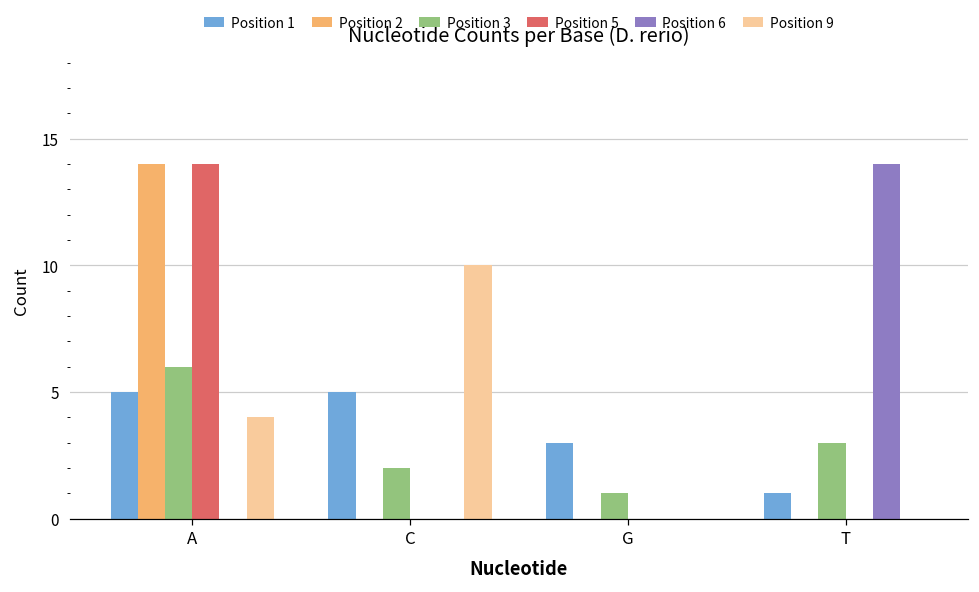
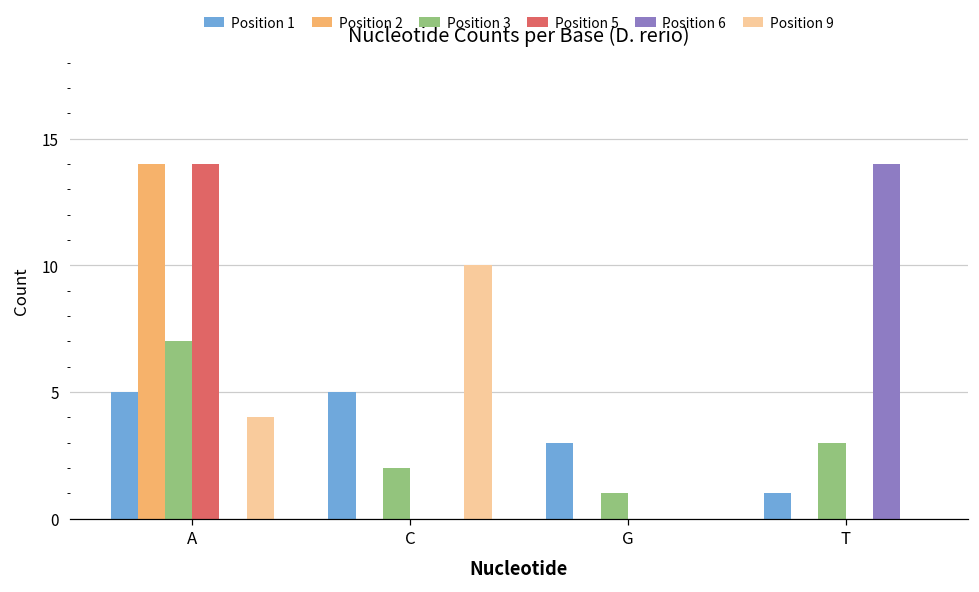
Position 3, A: 6 -> 7
